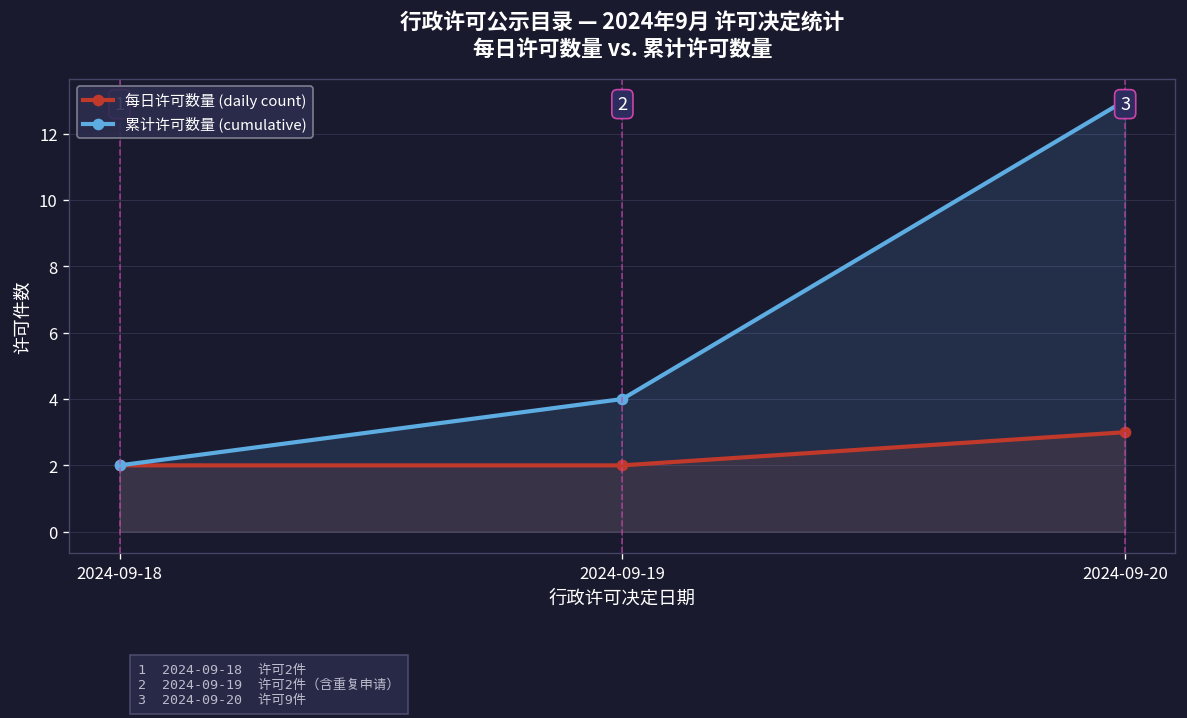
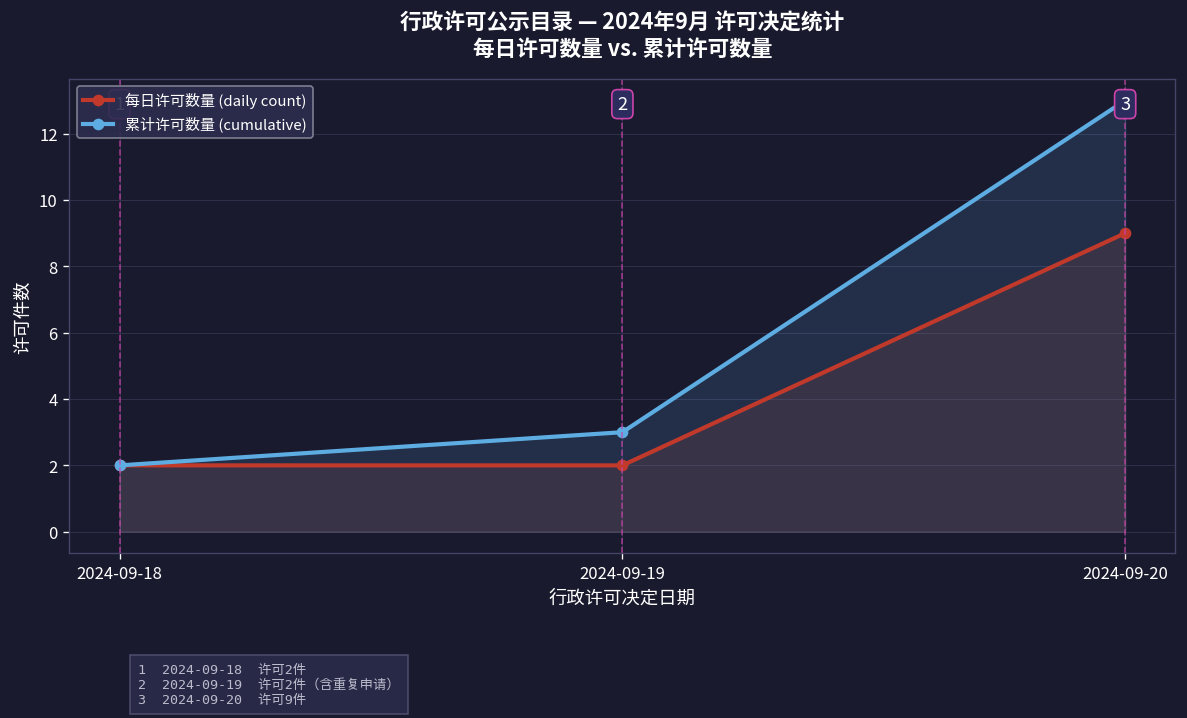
累计许可数量 (cumulative), 2024-09-19: 4 -> 3
每日许可数量 (daily count), 2024-09-20: 3 -> 9
